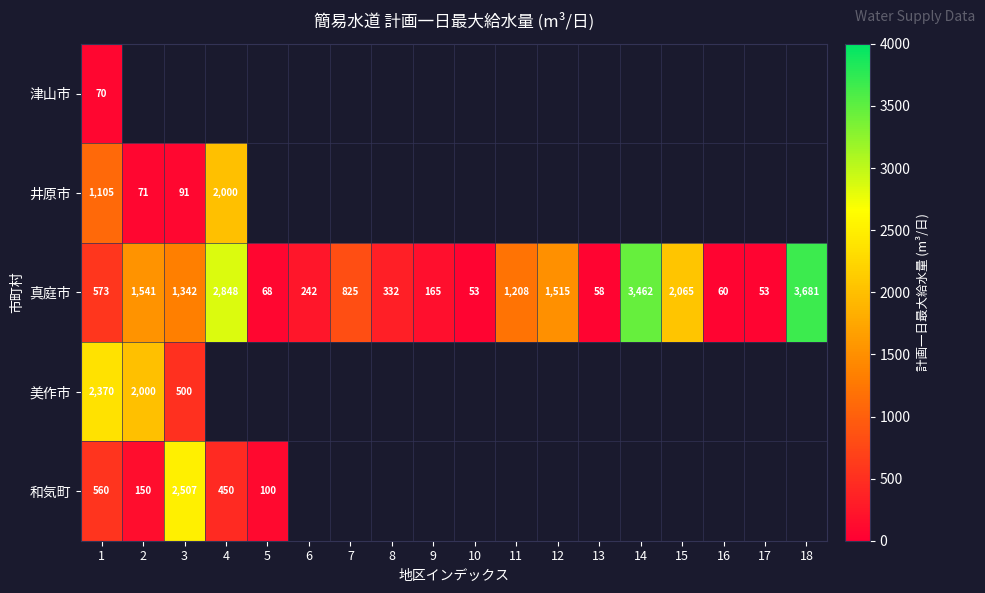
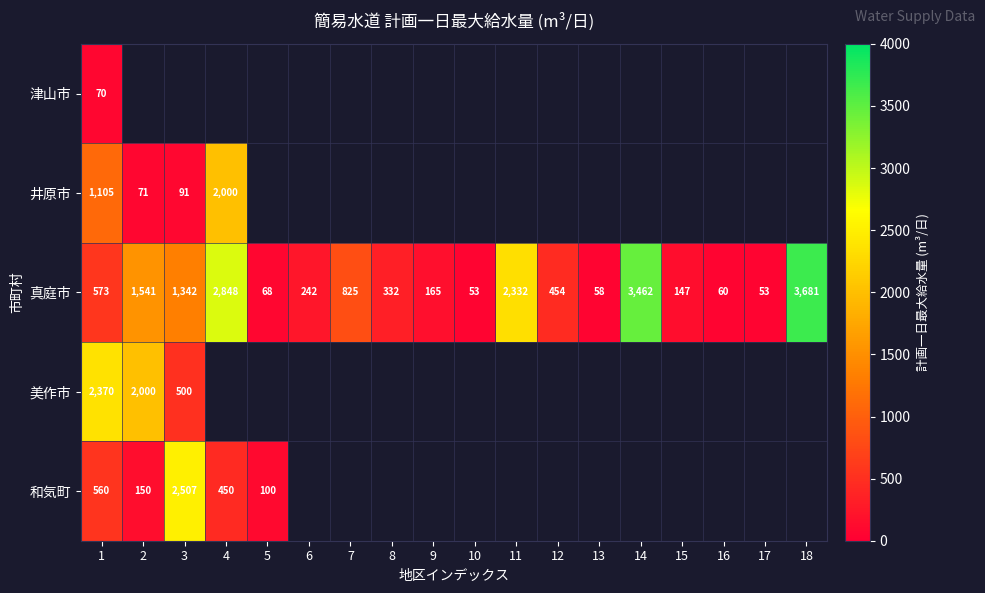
真庭市, 11: 1,208 -> 2,332
真庭市, 12: 1,515 -> 454
真庭市, 15: 2,065 -> 147
